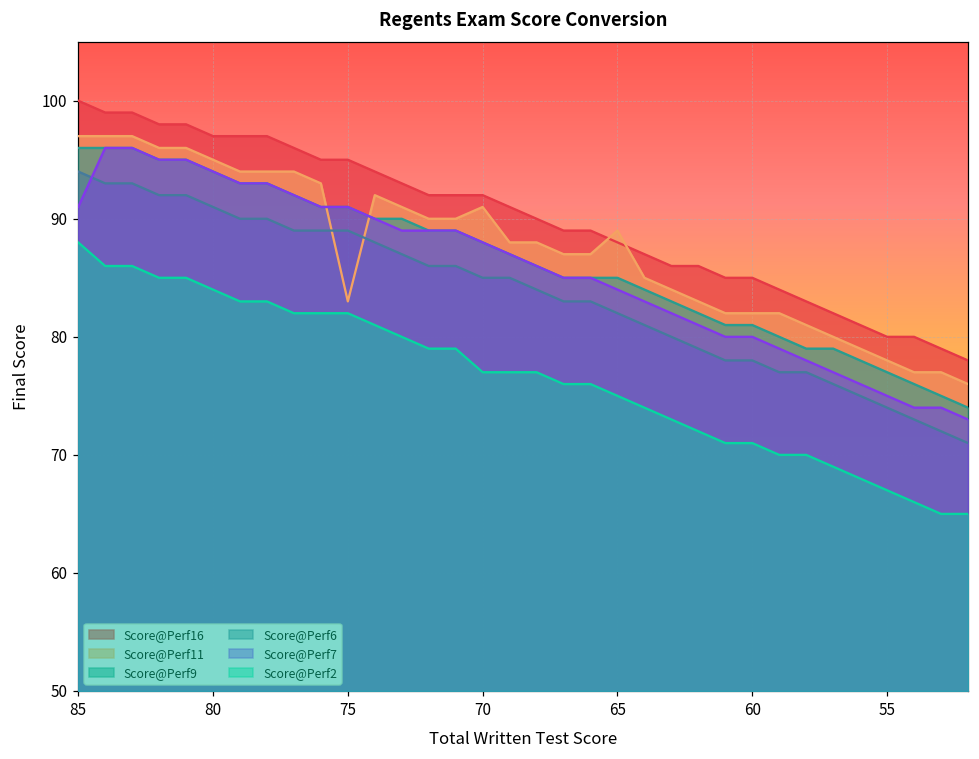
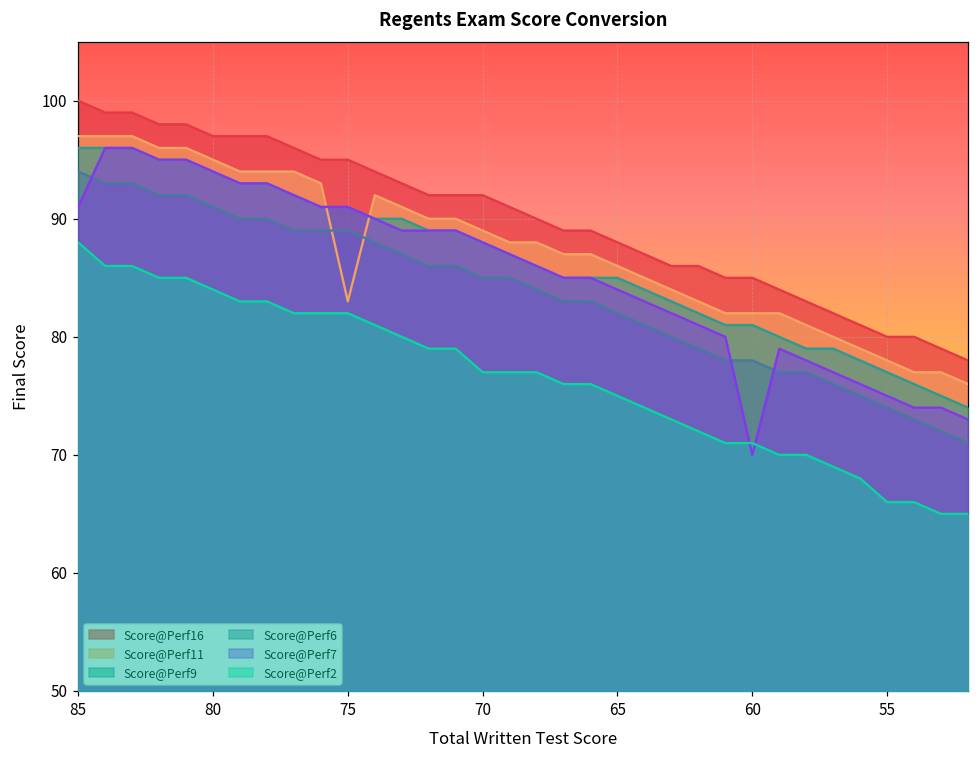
Score@Perf11, 70: 91 -> 89
Score@Perf11, 65: 89 -> 86
Score@Perf7, 60: 80 -> 70
Score@Perf2, 55: 67 -> 66
